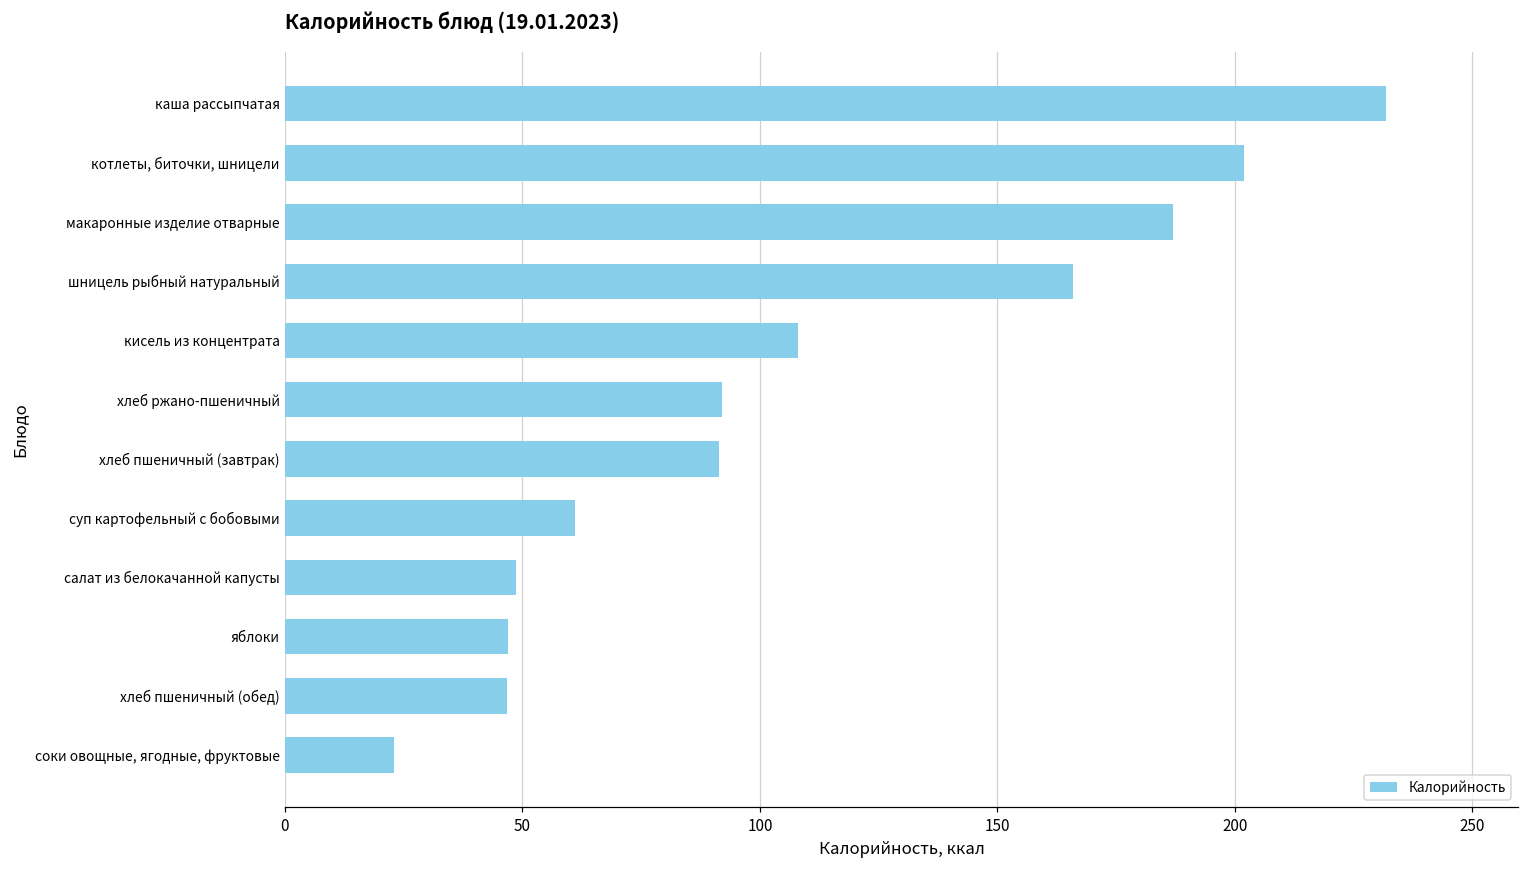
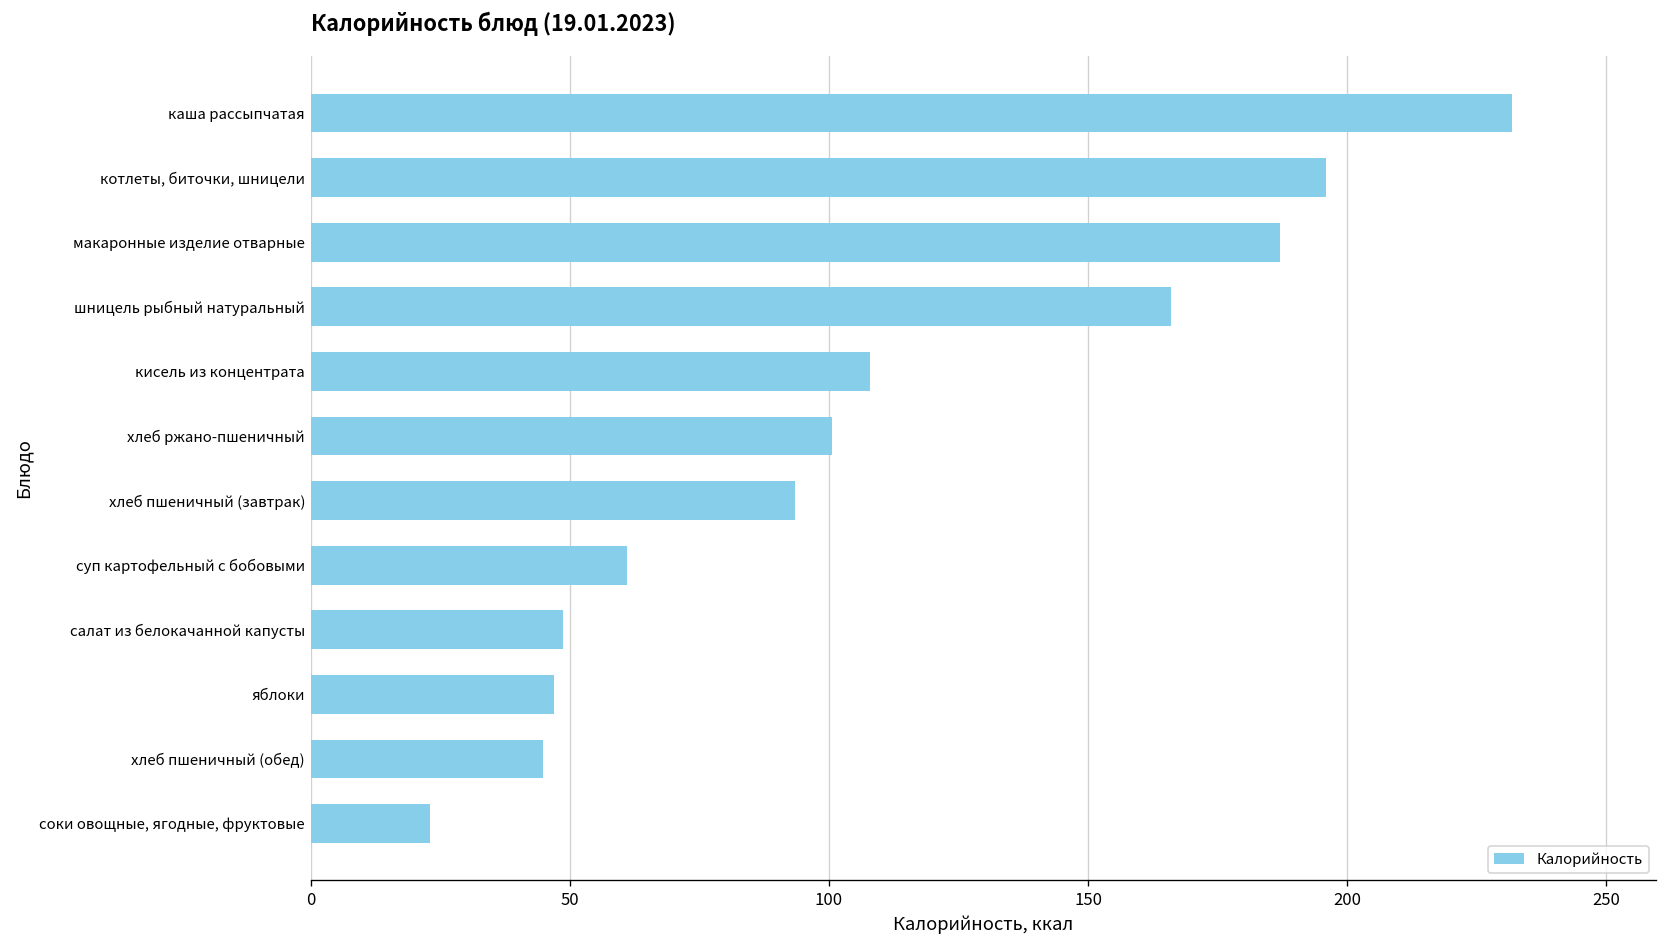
котлеты, биточки, шницели: 202 -> 196
хлеб ржано-пшеничный: 92 -> 101
хлеб пшеничный (завтрак): 91 -> 94
хлеб пшеничный (обед): 47 -> 45
